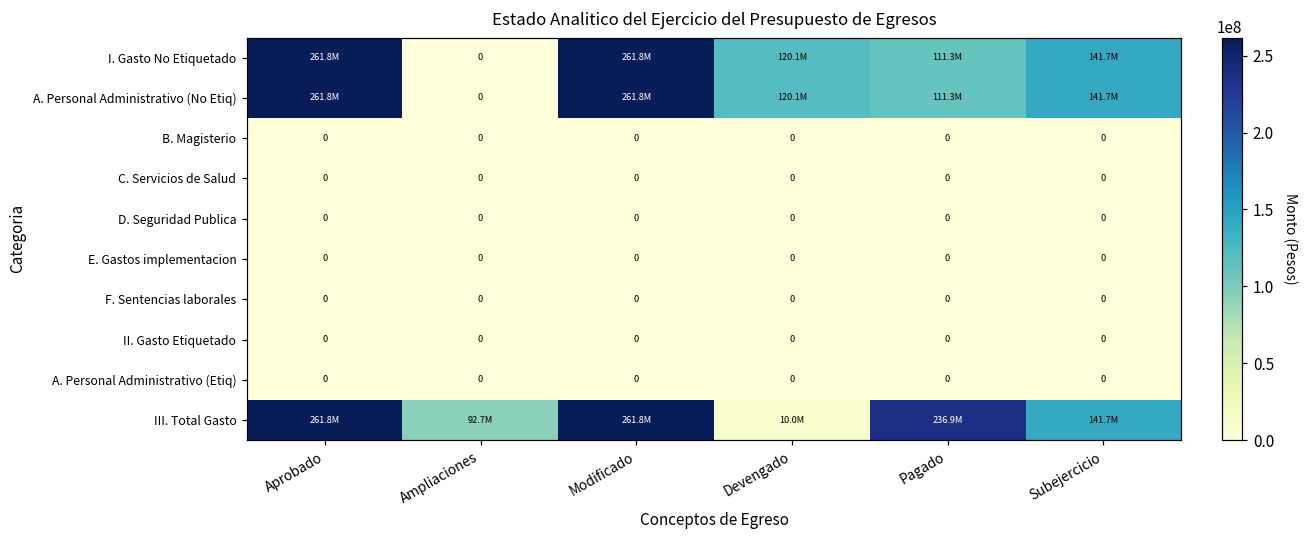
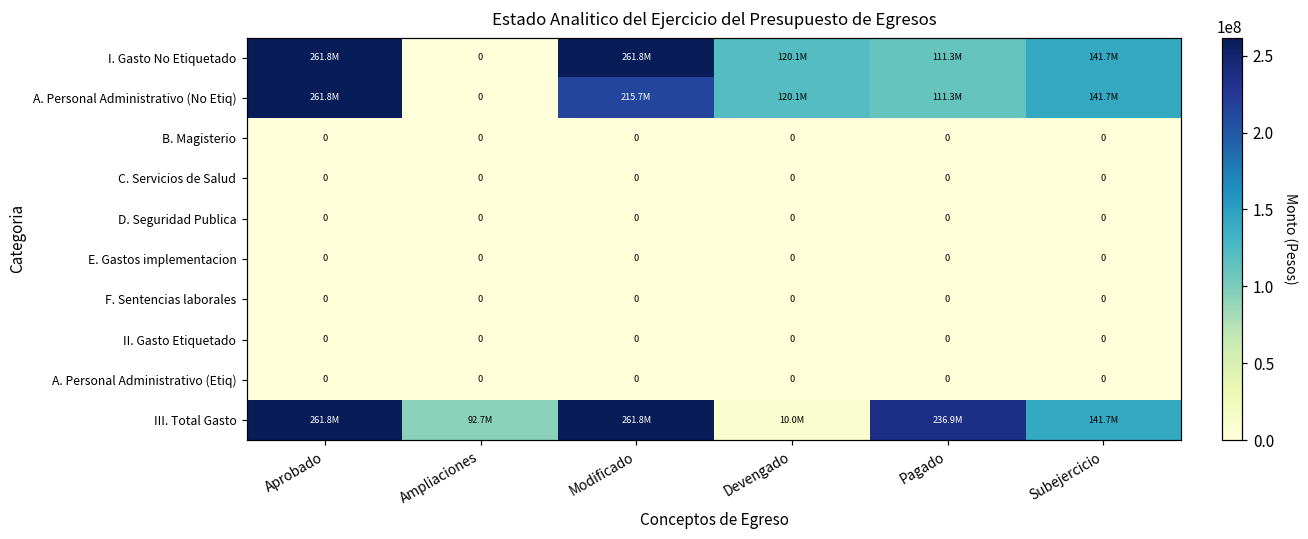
A. Personal Administrativo (No Etiq), Modificado: 261.8M -> 215.7M
